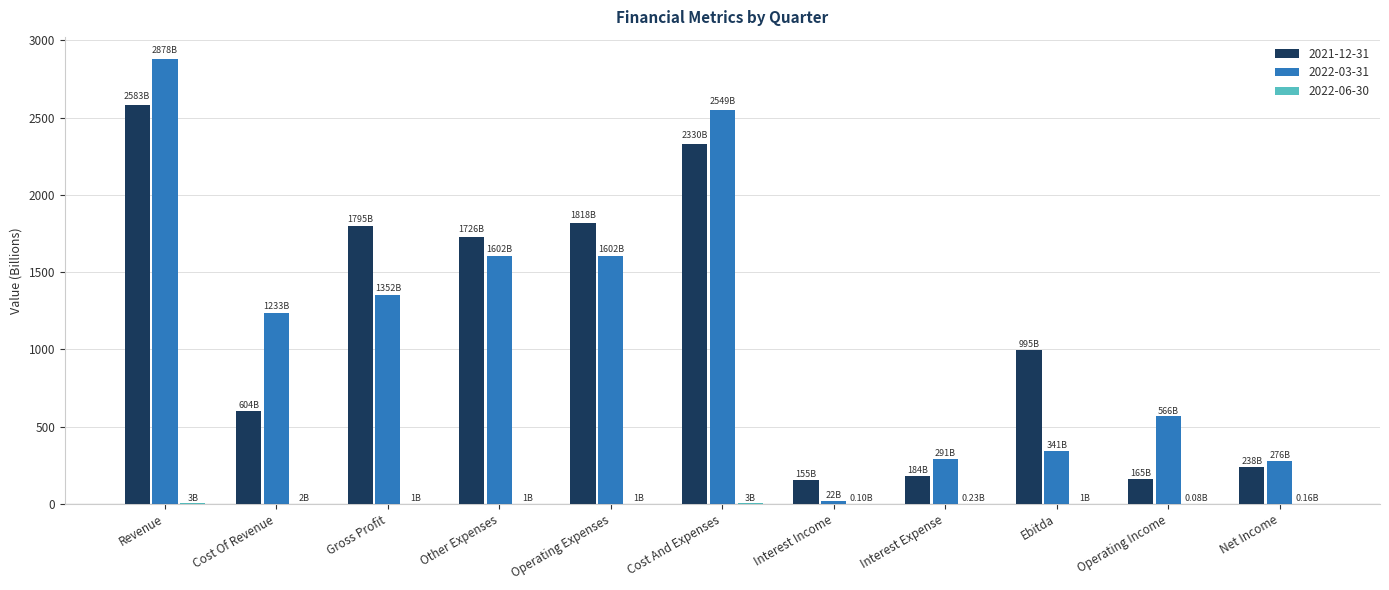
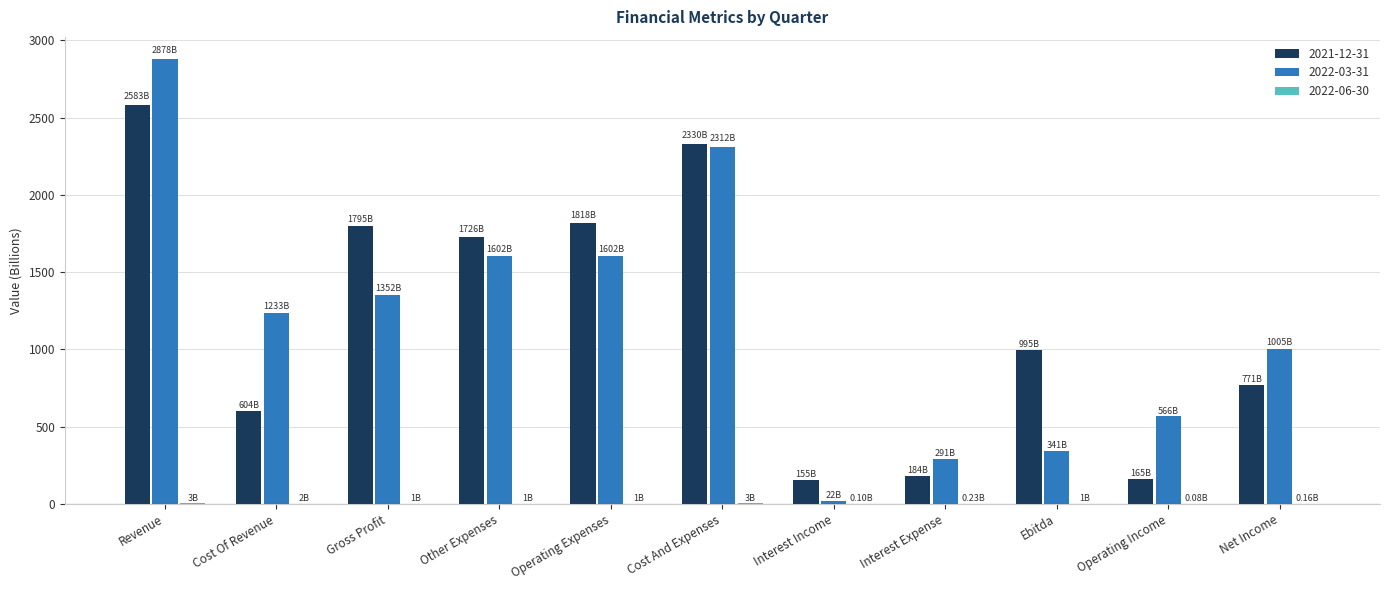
2022-03-31, Cost And Expenses: 2549B -> 2312B
2021-12-31, Net Income: 238B -> 771B
2022-03-31, Net Income: 276B -> 1005B
